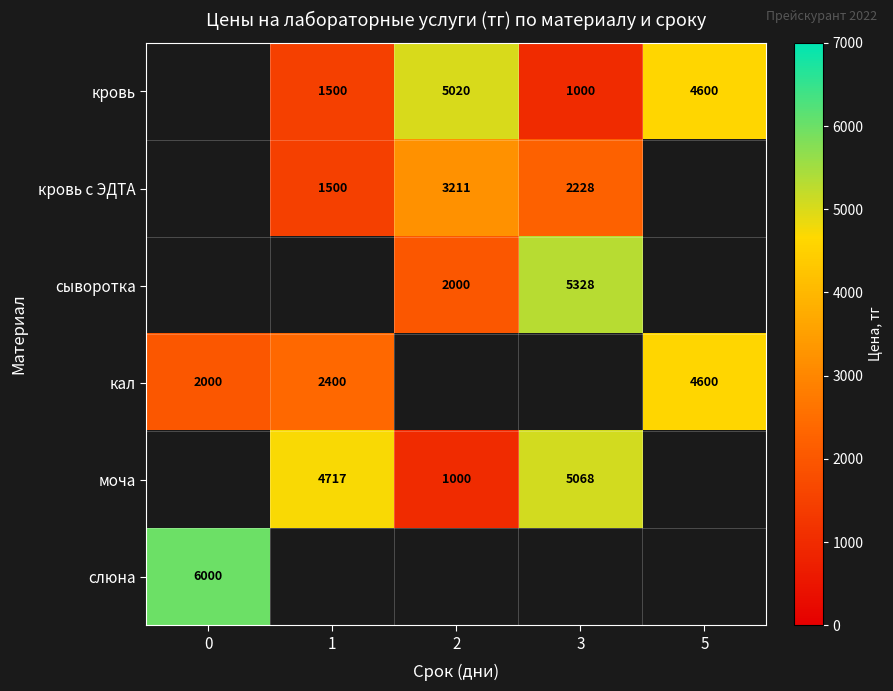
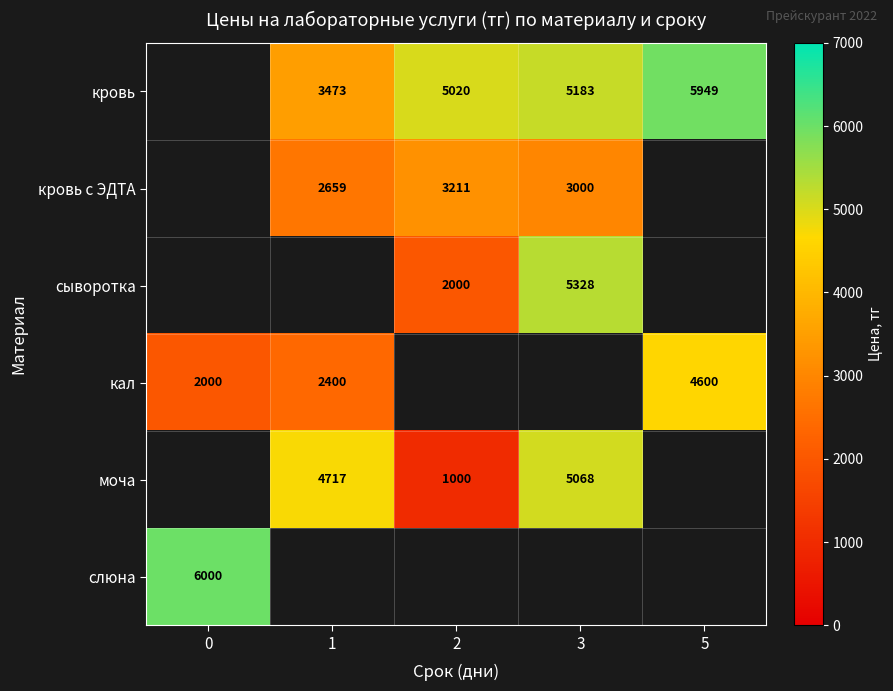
кровь, 1: 1500 -> 3473
кровь, 3: 1000 -> 5183
кровь, 5: 4600 -> 5949
кровь с ЭДТА, 1: 1500 -> 2659
кровь с ЭДТА, 3: 2228 -> 3000
